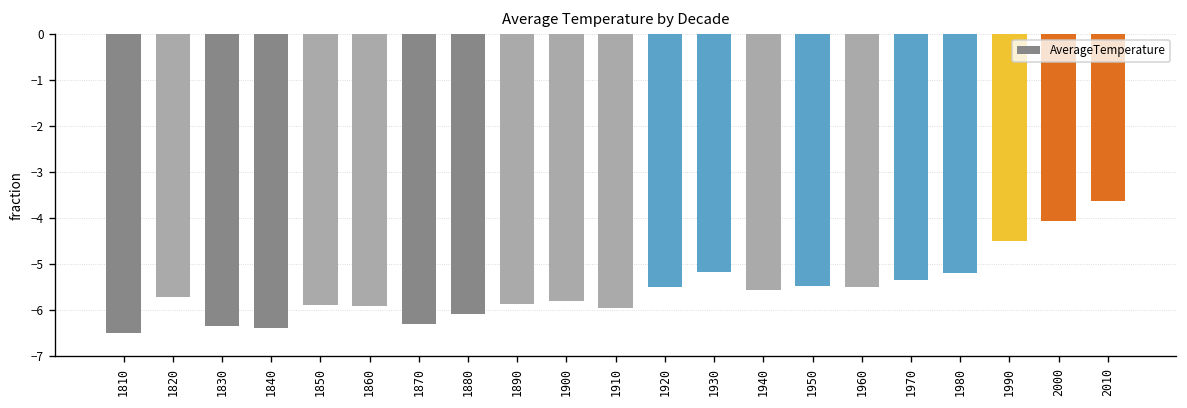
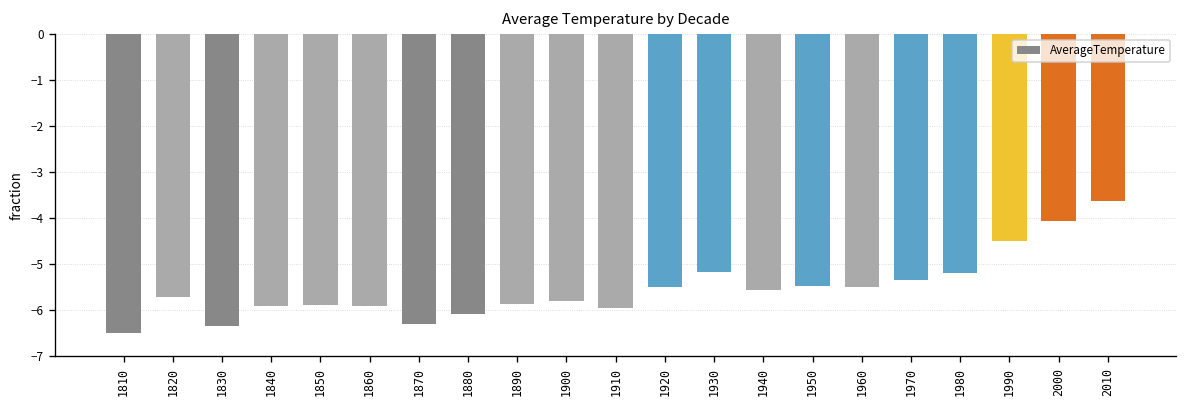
1840: -6.4 -> -5.9
